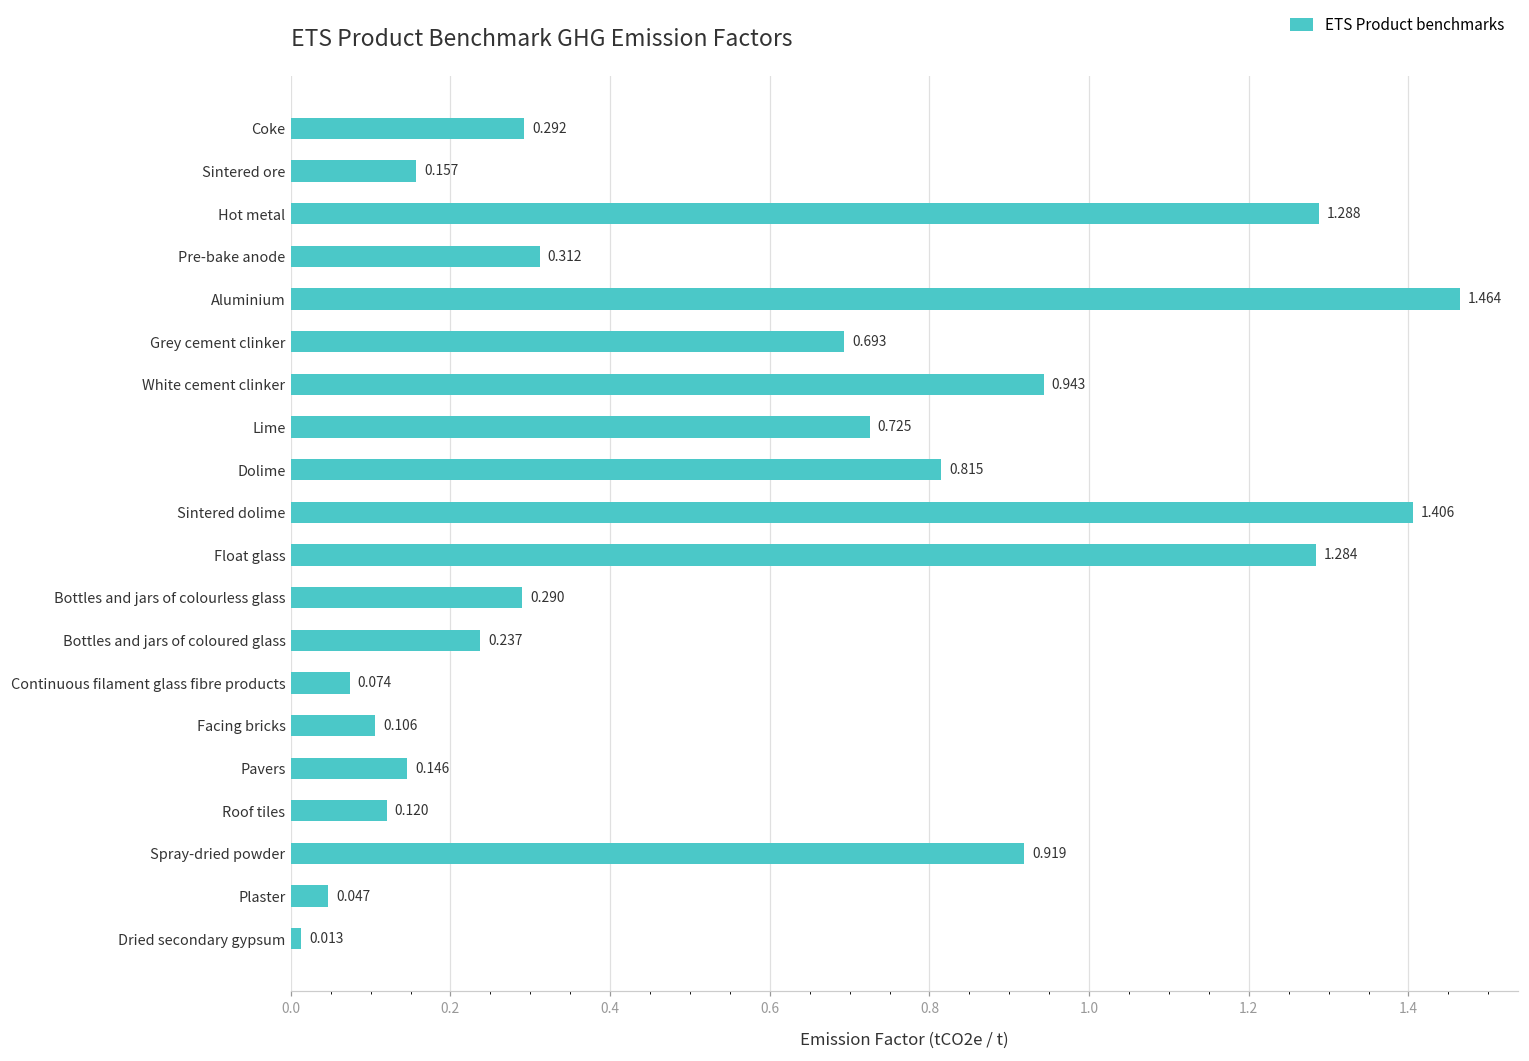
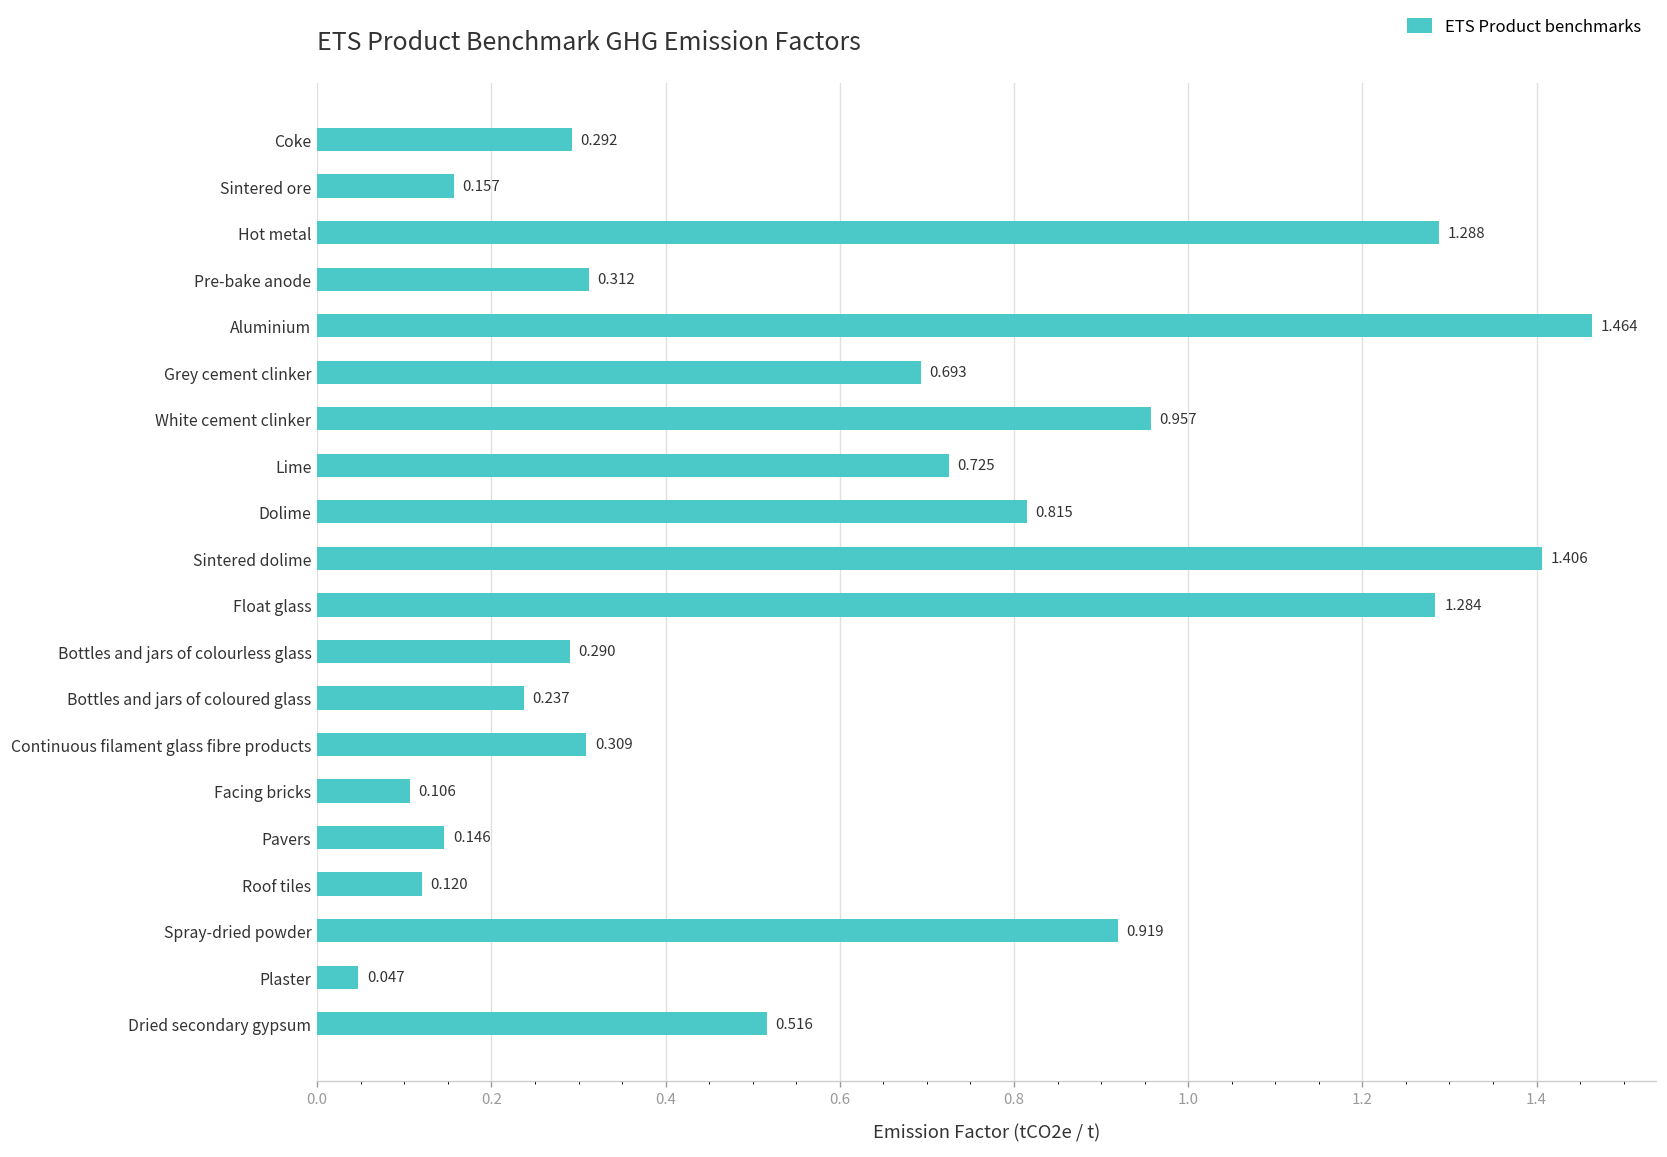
White cement clinker: 0.943 -> 0.957
Continuous filament glass fibre products: 0.074 -> 0.309
Dried secondary gypsum: 0.013 -> 0.516
